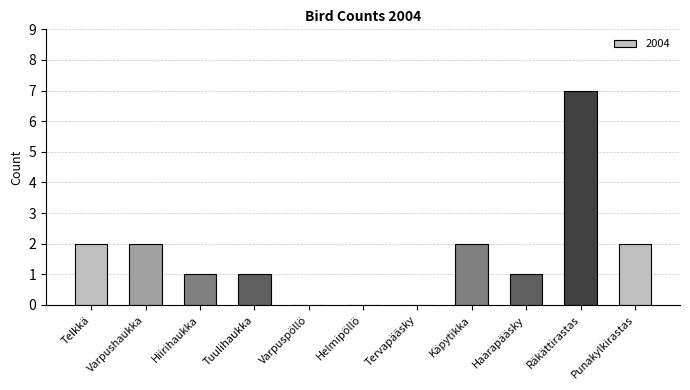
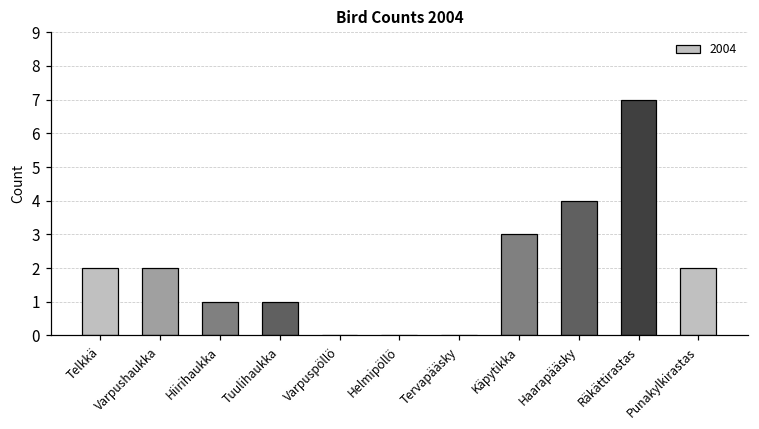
Käpytikka: 2 -> 3
Haarapääsky: 1 -> 4
